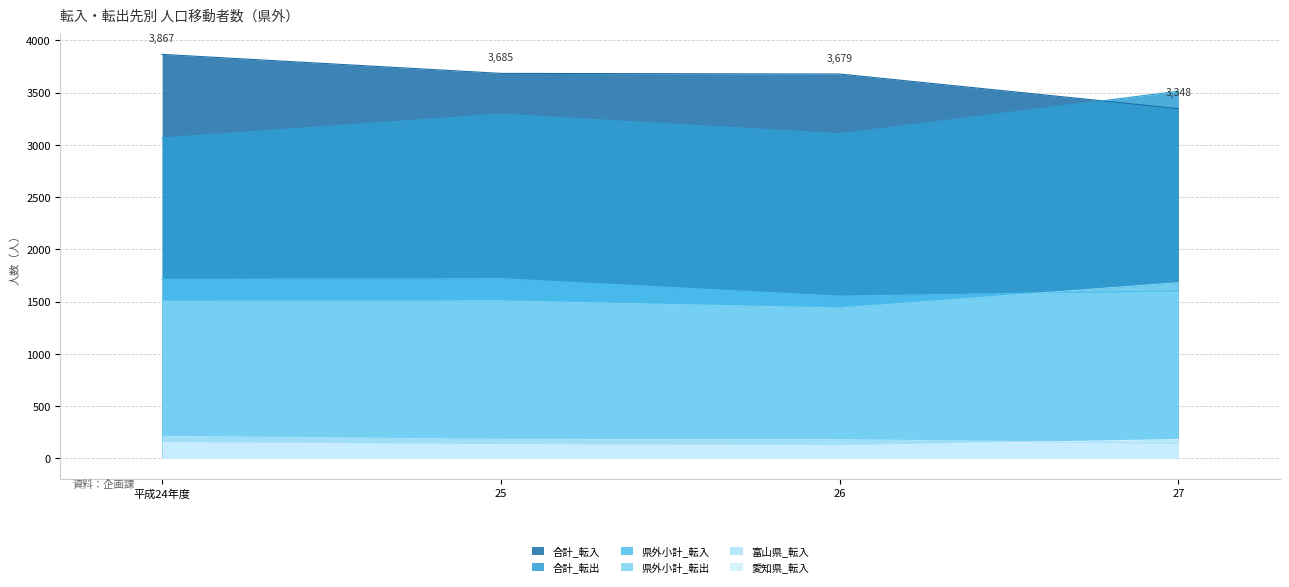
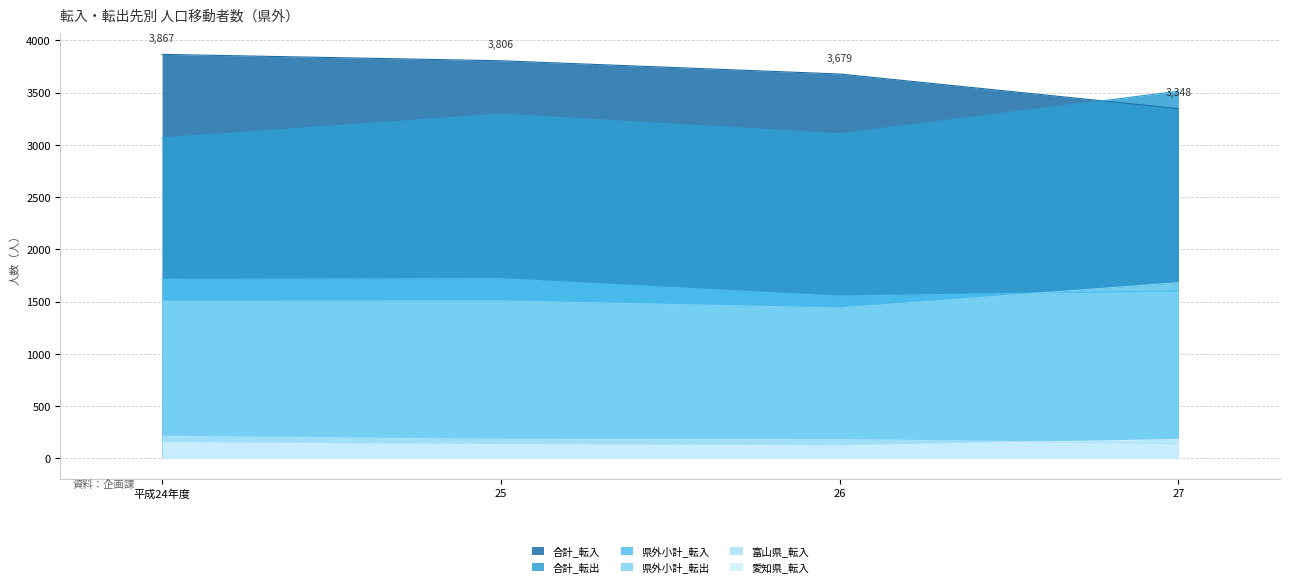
合計_転入, 25: 3,685 -> 3,806
